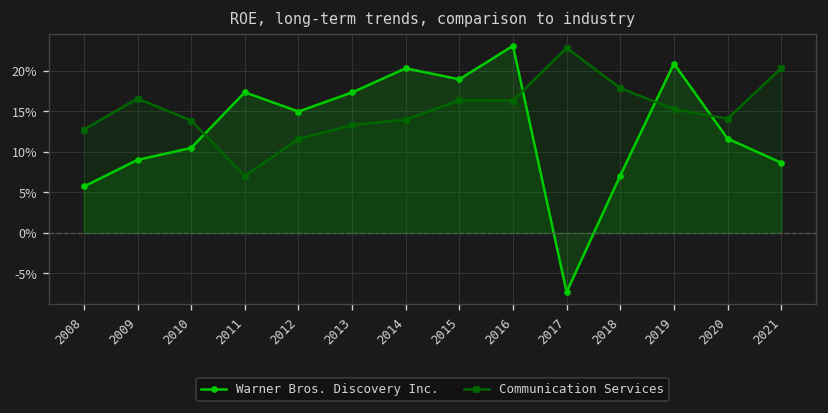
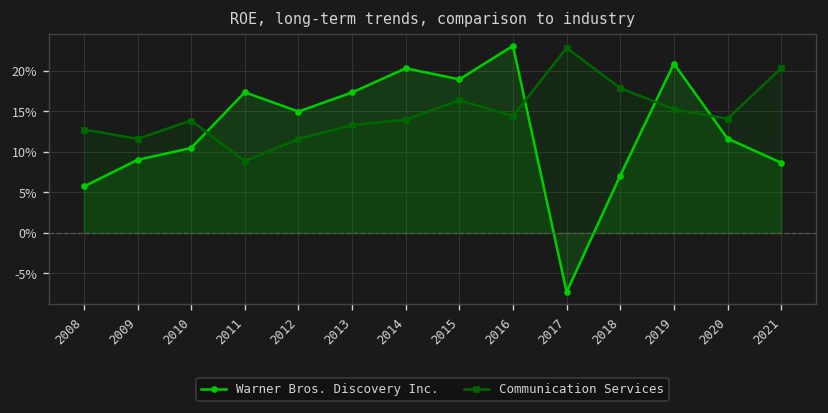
Communication Services, 2009: 17% -> 12%
Communication Services, 2011: 7% -> 9%
Communication Services, 2016: 16% -> 14%
